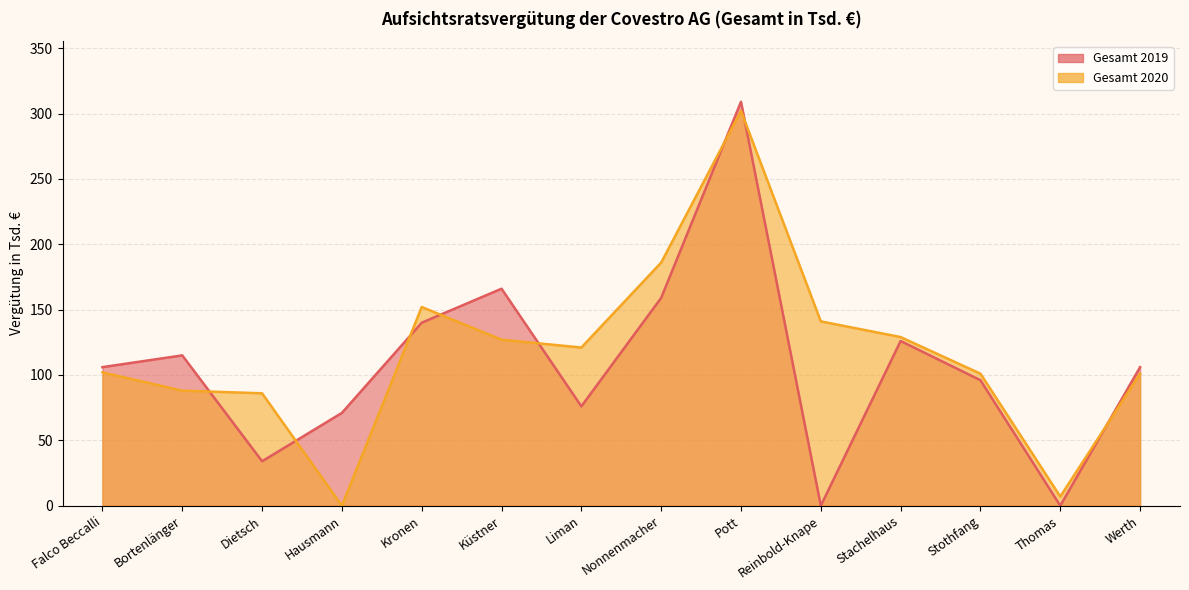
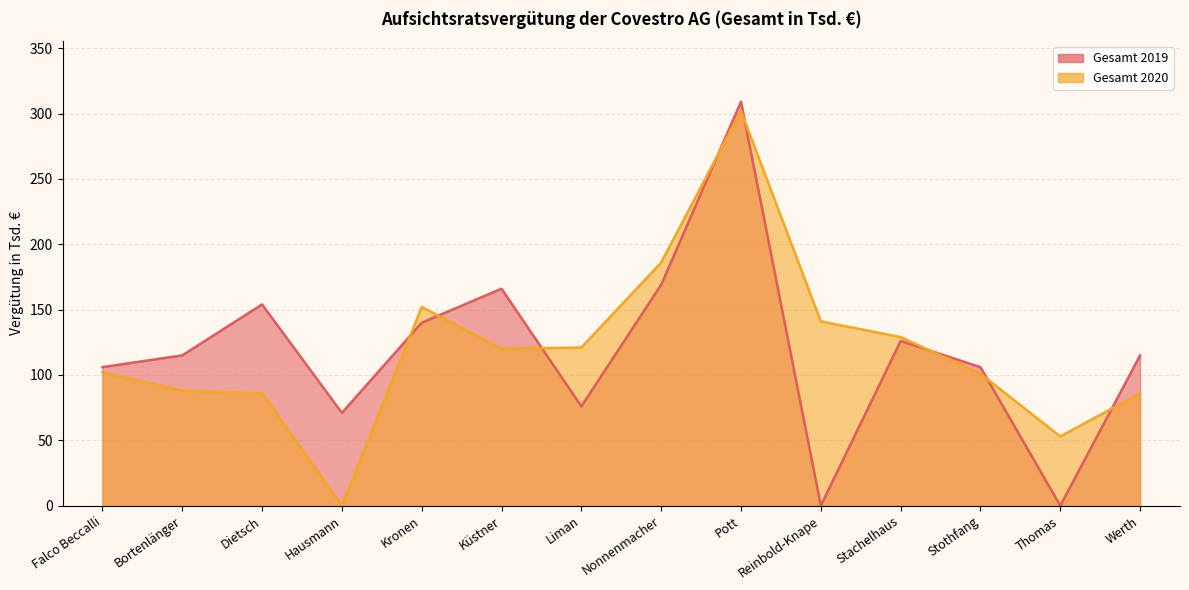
Gesamt 2019, Dietsch: 34 -> 154
Gesamt 2020, Küstner: 127 -> 120
Gesamt 2019, Nonnenmacher: 159 -> 169
Gesamt 2019, Stothfang: 96 -> 106
Gesamt 2020, Thomas: 7 -> 53
Gesamt 2019, Werth: 106 -> 115
Gesamt 2020, Werth: 101 -> 86
